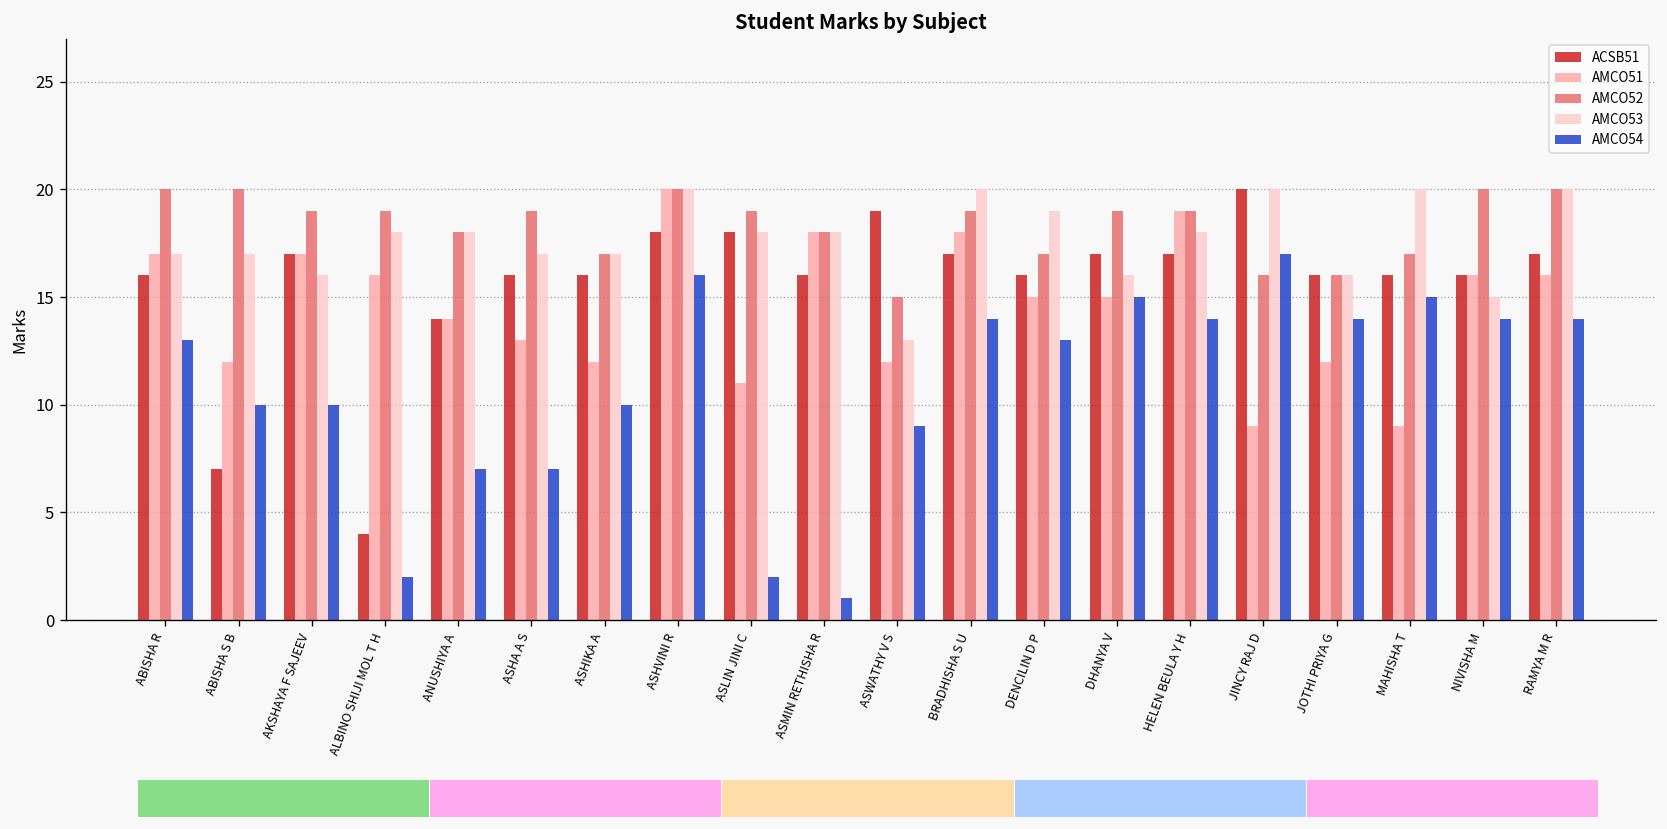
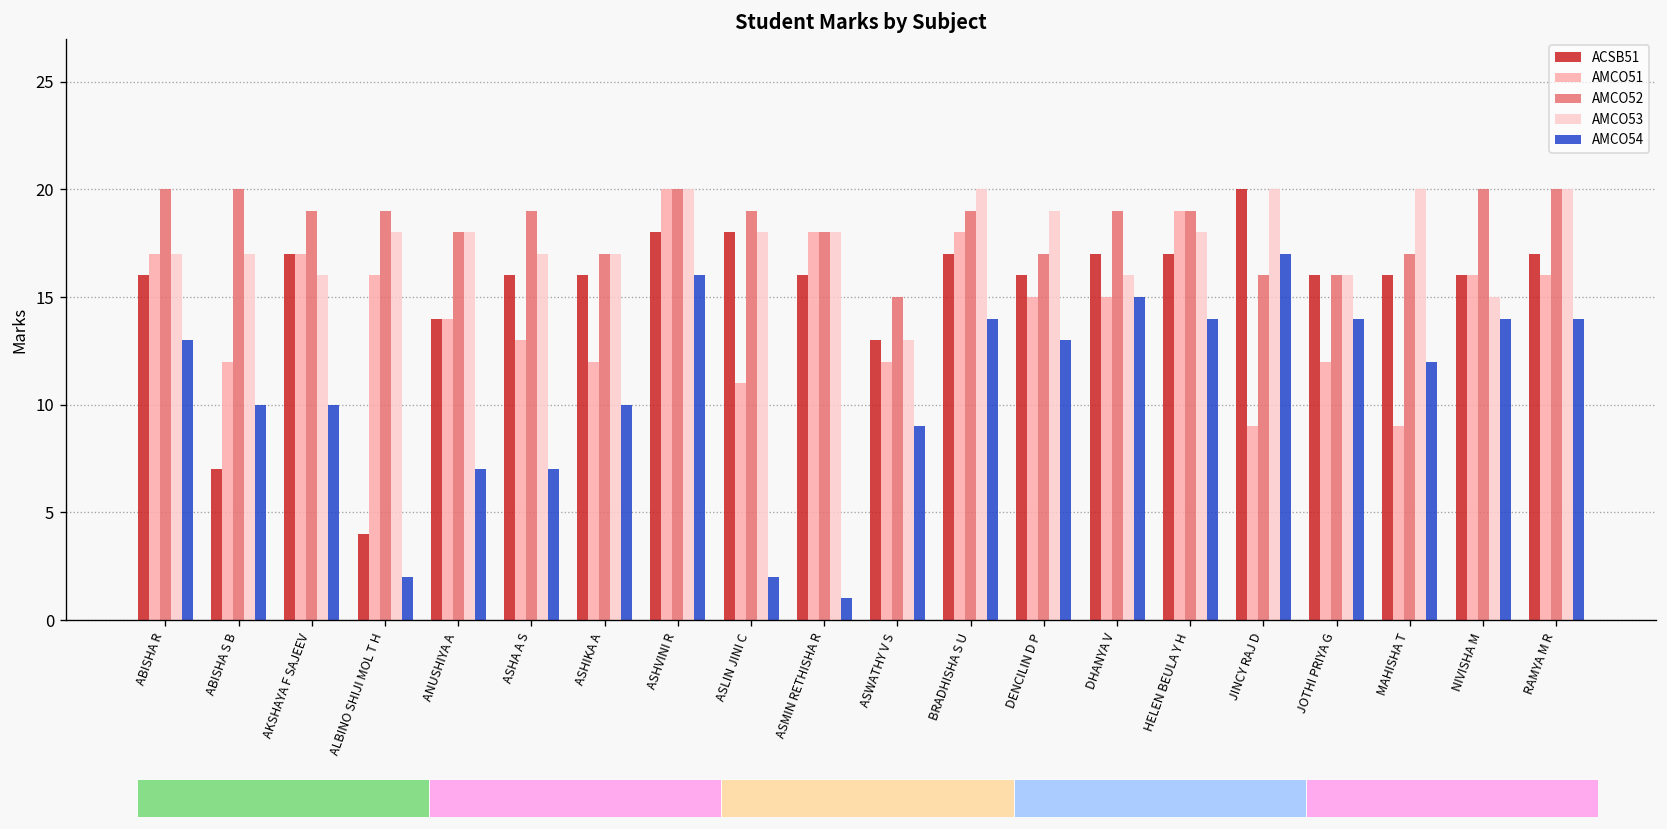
ACSB51, ASWATHY V S: 19 -> 13
AMCO54, MAHISHA T: 15 -> 12
